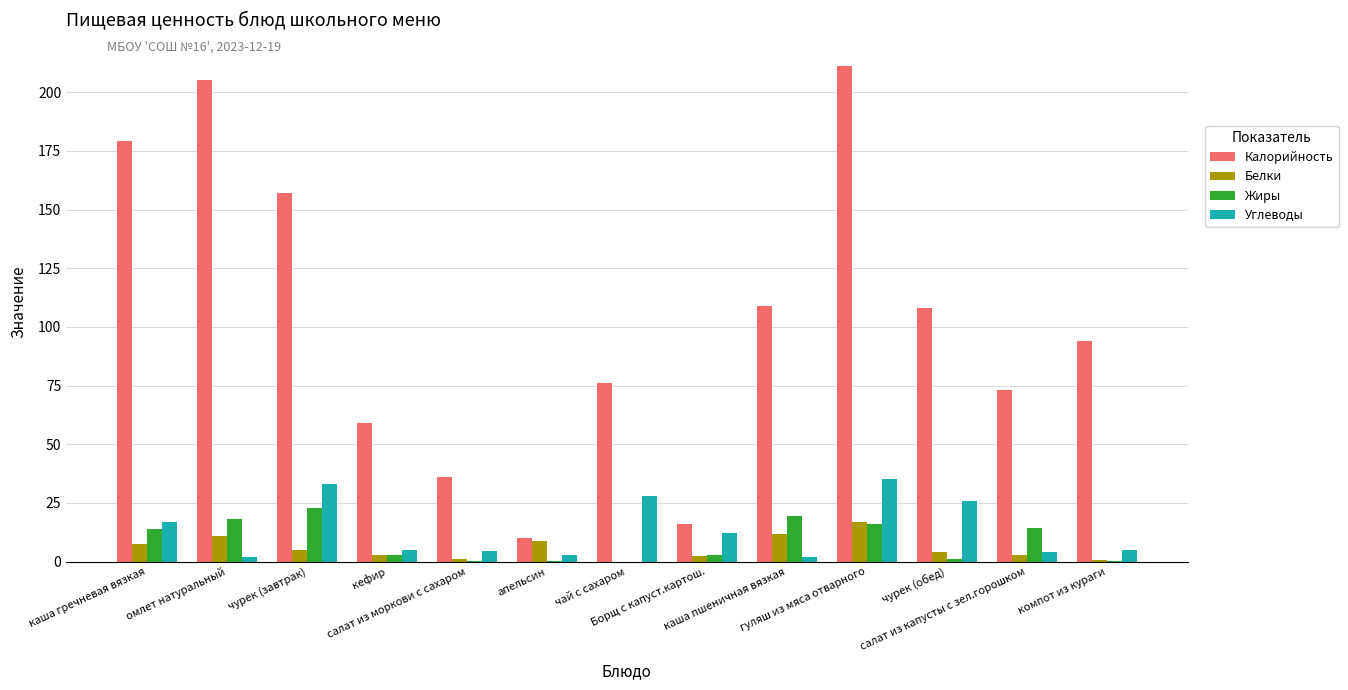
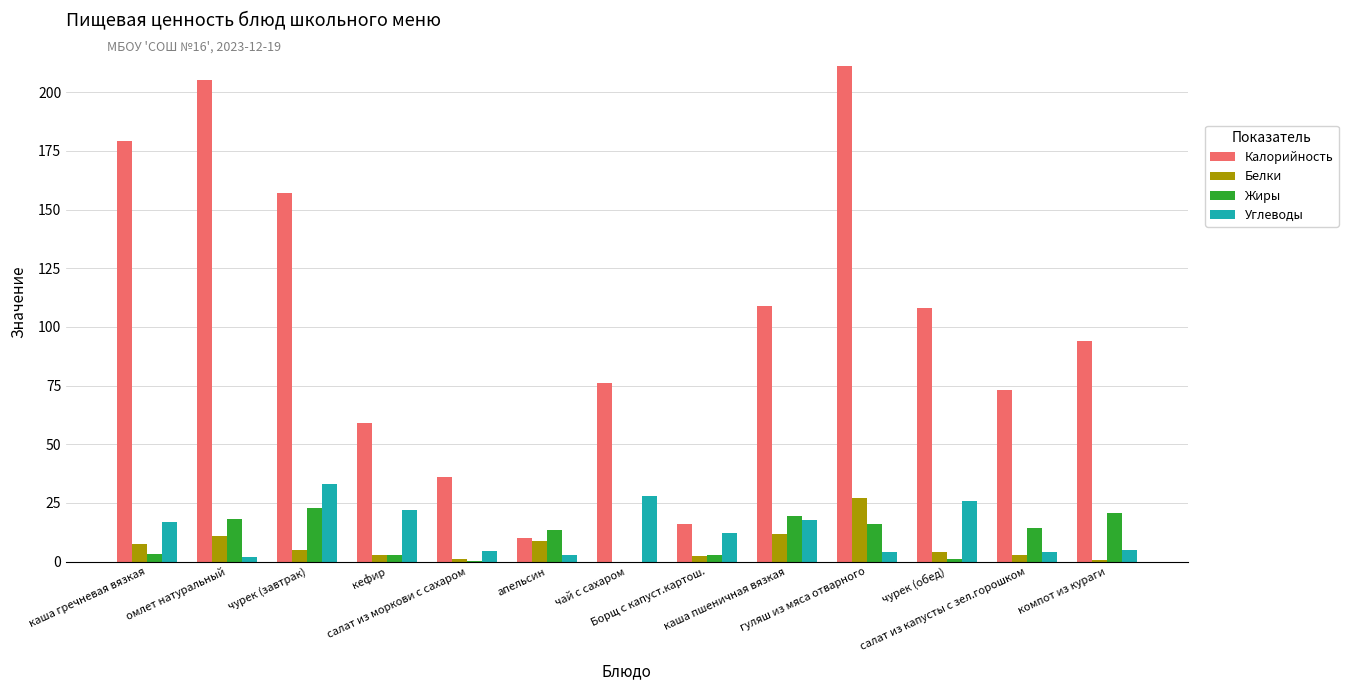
Жиры, каша гречневая вязкая: 14 -> 3
Углеводы, кефир: 5 -> 22
Жиры, апельсин: 0 -> 13
Углеводы, каша пшеничная вязкая: 2 -> 18
Белки, гуляш из мяса отварного: 17 -> 27
Углеводы, гуляш из мяса отварного: 35 -> 4
Жиры, компот из кураги: 0 -> 21
